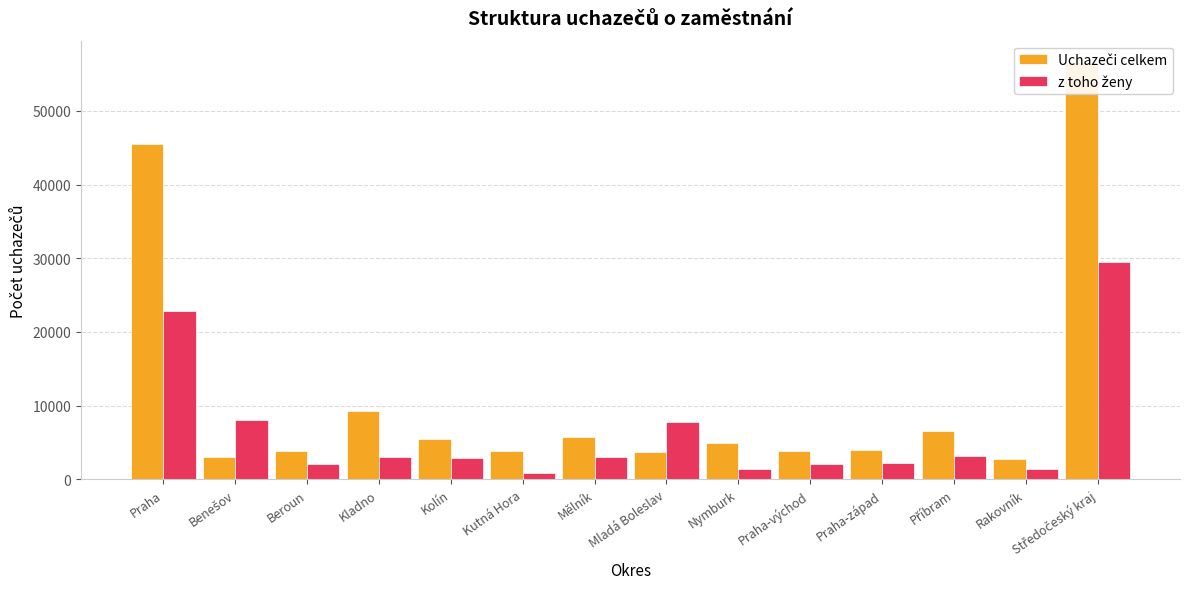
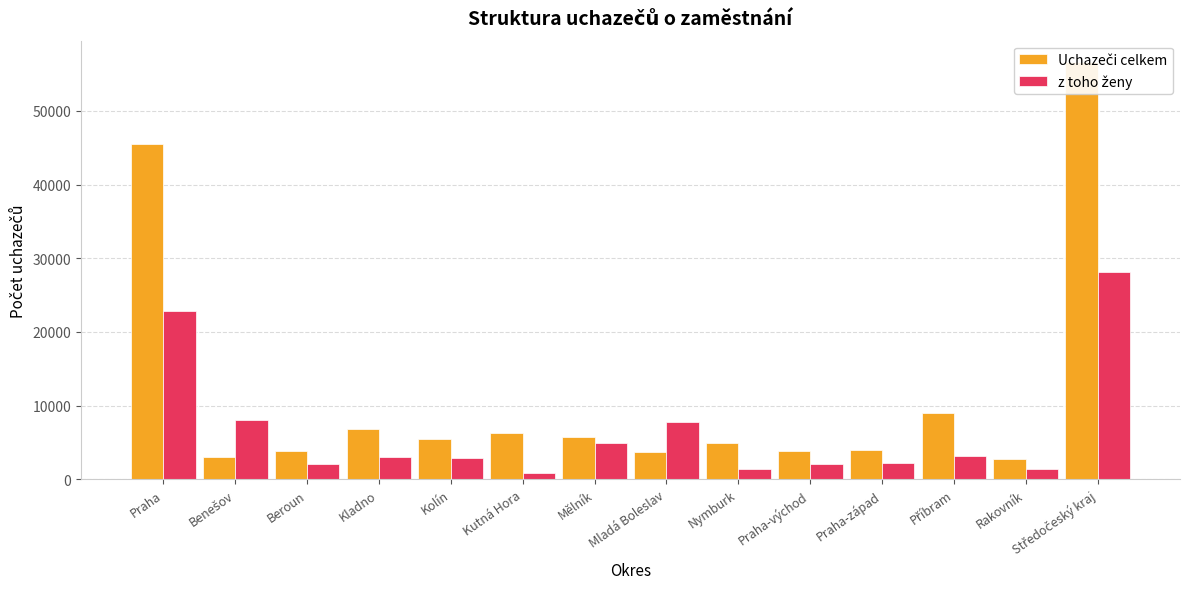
Uchazeči celkem, Kladno: 9000 -> 7000
Uchazeči celkem, Kutná Hora: 4000 -> 6000
z toho ženy, Mělník: 3000 -> 5000
Uchazeči celkem, Příbram: 7000 -> 9000
z toho ženy, Středočeský kraj: 30000 -> 28000
